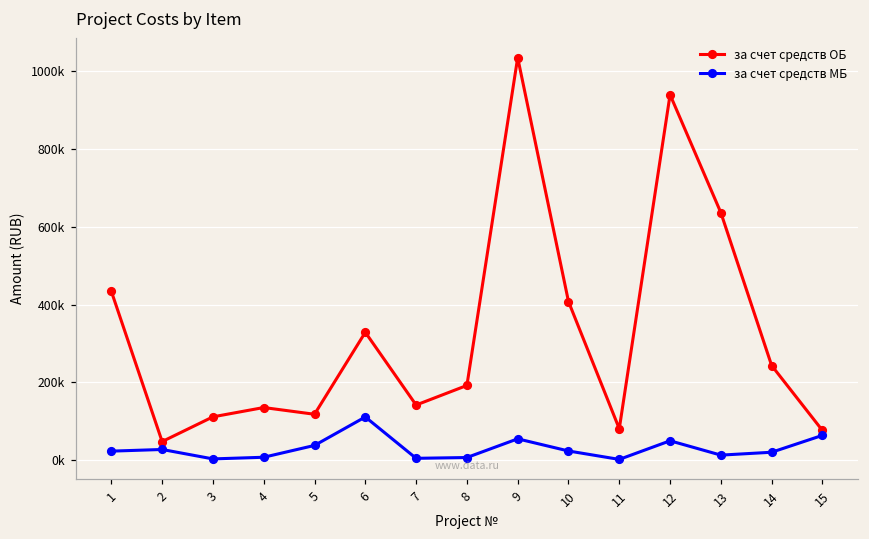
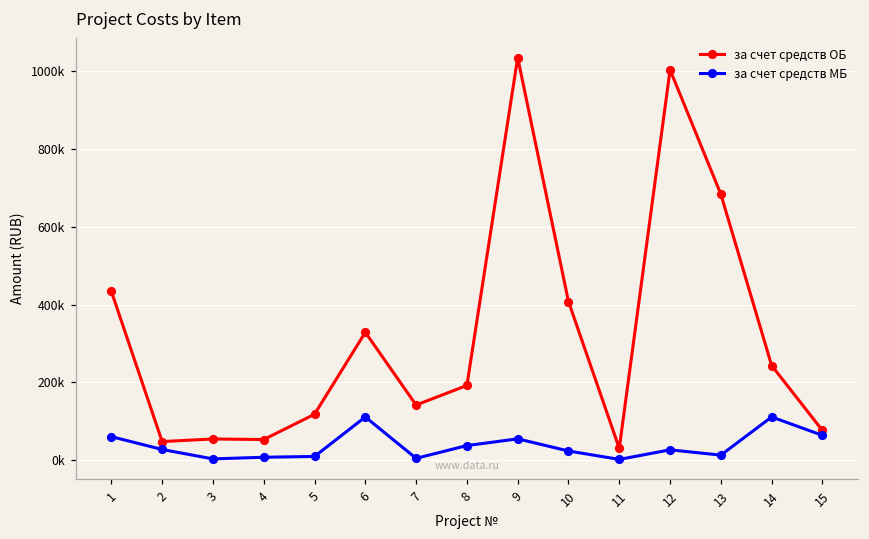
за счет средств МБ, 1: 20000 -> 60000
за счет средств ОБ, 3: 110000 -> 50000
за счет средств ОБ, 4: 140000 -> 50000
за счет средств МБ, 5: 40000 -> 10000
за счет средств МБ, 8: 10000 -> 40000
за счет средств ОБ, 11: 80000 -> 30000
за счет средств ОБ, 12: 940000 -> 1000000
за счет средств МБ, 12: 50000 -> 30000
за счет средств ОБ, 13: 640000 -> 680000
за счет средств МБ, 14: 20000 -> 110000
